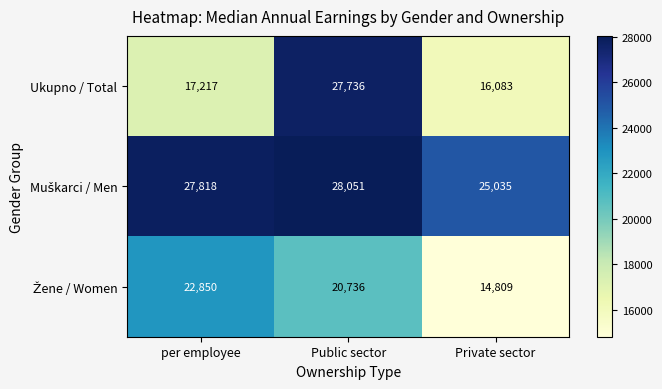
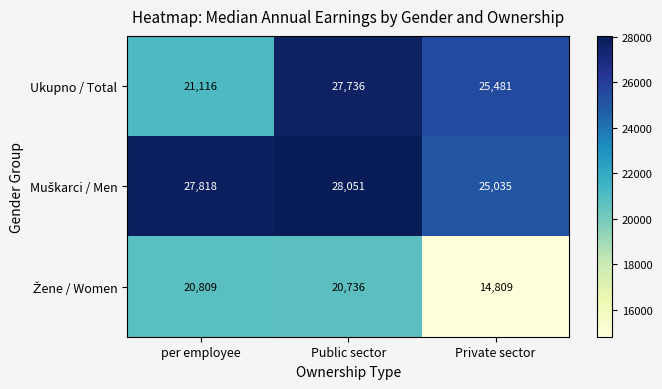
Ukupno / Total, per employee: 17,217 -> 21,116
Ukupno / Total, Private sector: 16,083 -> 25,481
Žene / Women, per employee: 22,850 -> 20,809
